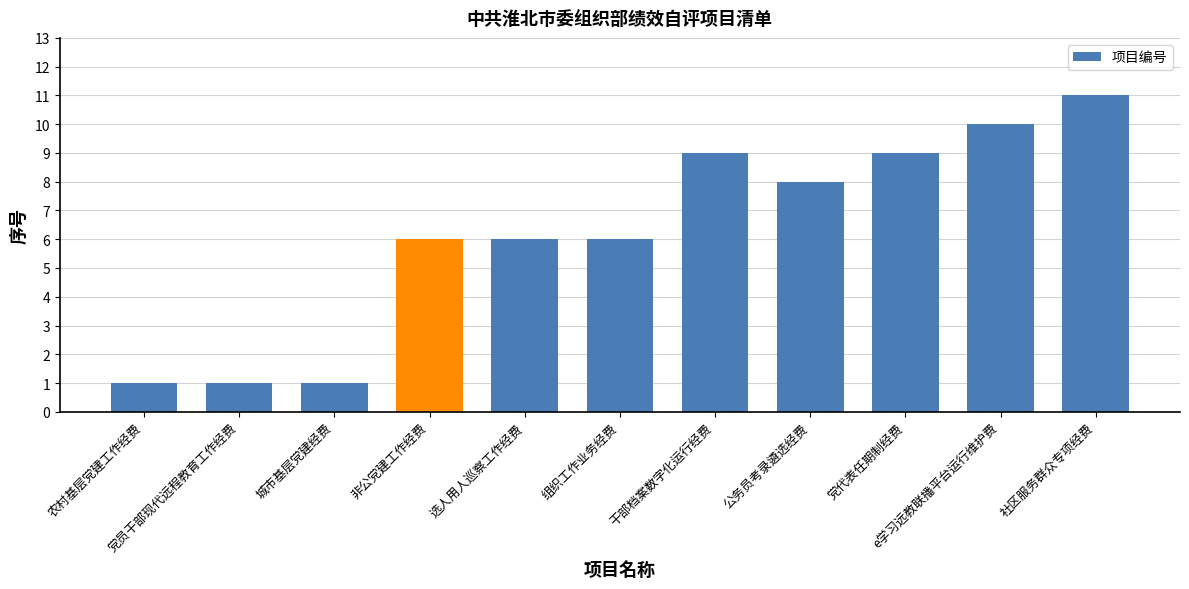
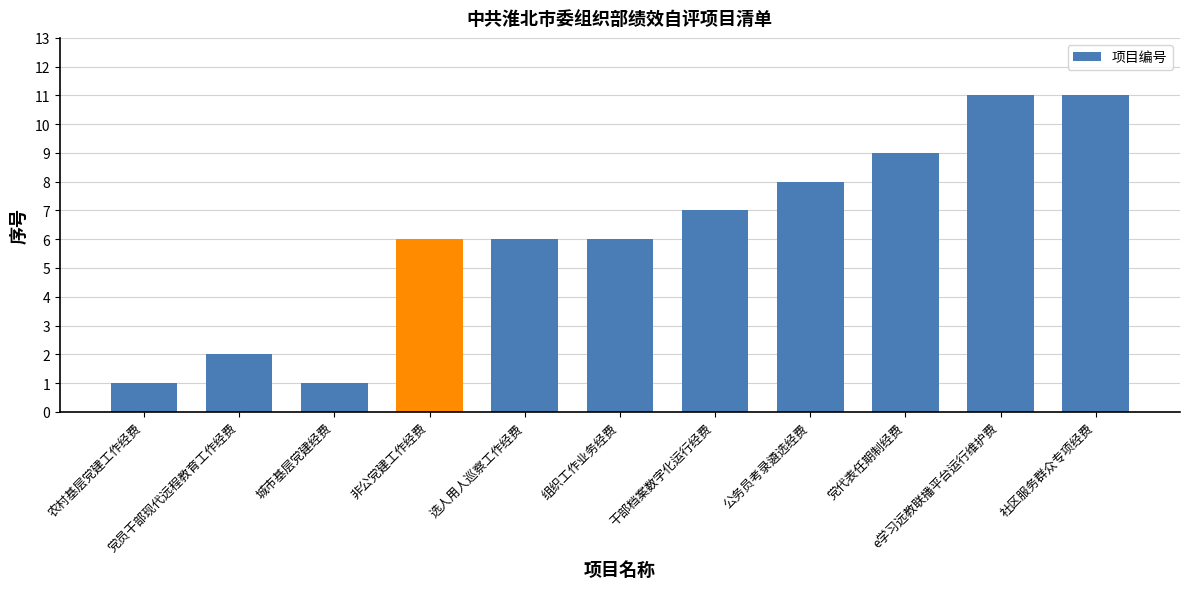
党员干部现代远程教育工作经费: 1 -> 2
干部档案数字化运行经费: 9 -> 7
e学习远教联播平台运行维护费: 10 -> 11
